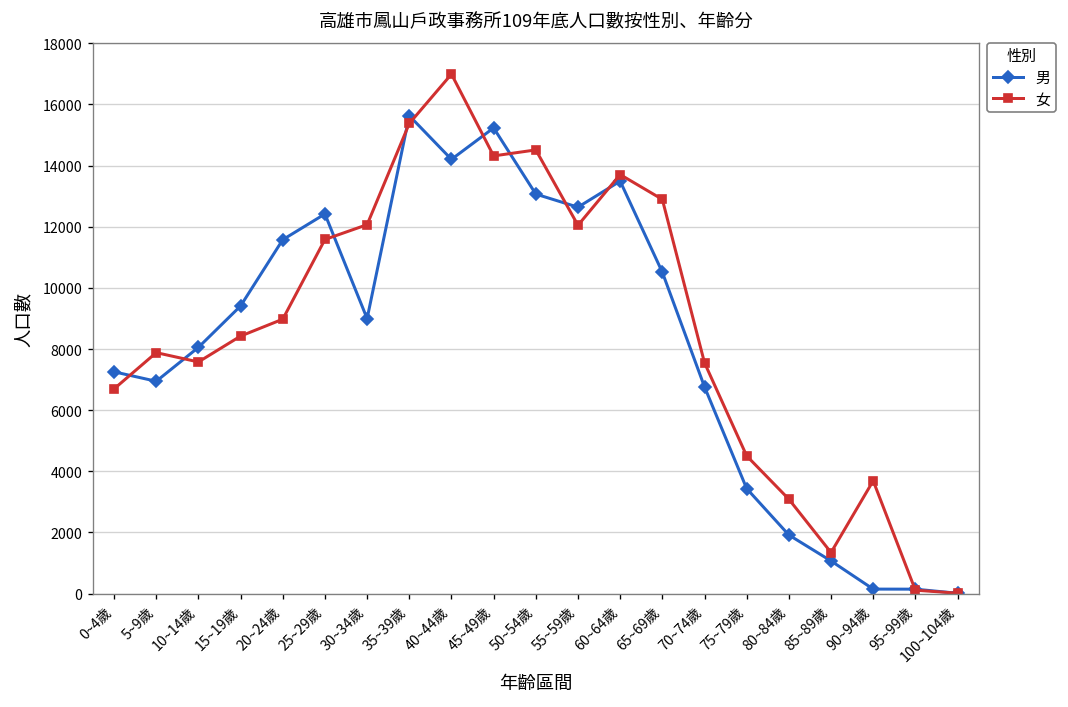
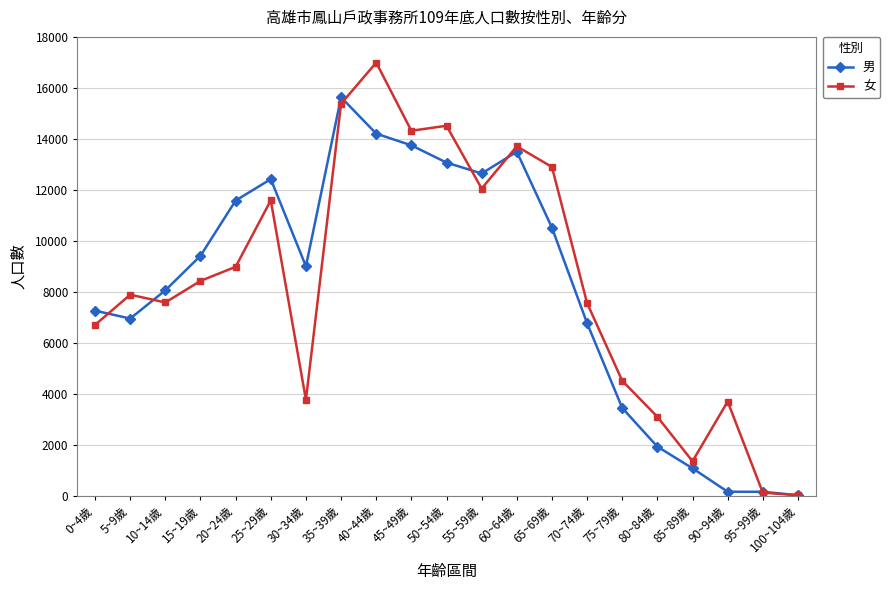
女, 30~34歲: 12100 -> 3800
男, 45~49歲: 15200 -> 13700
